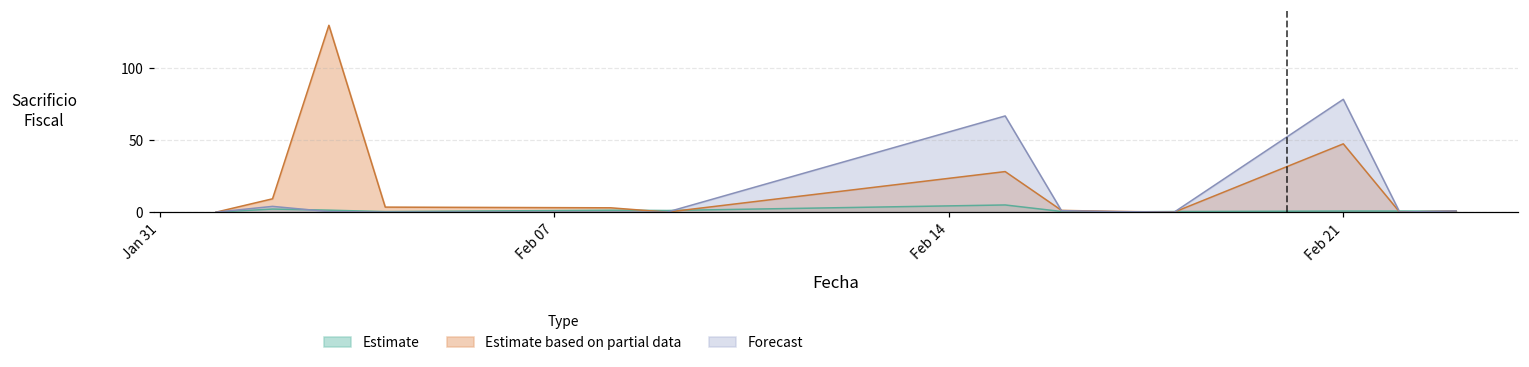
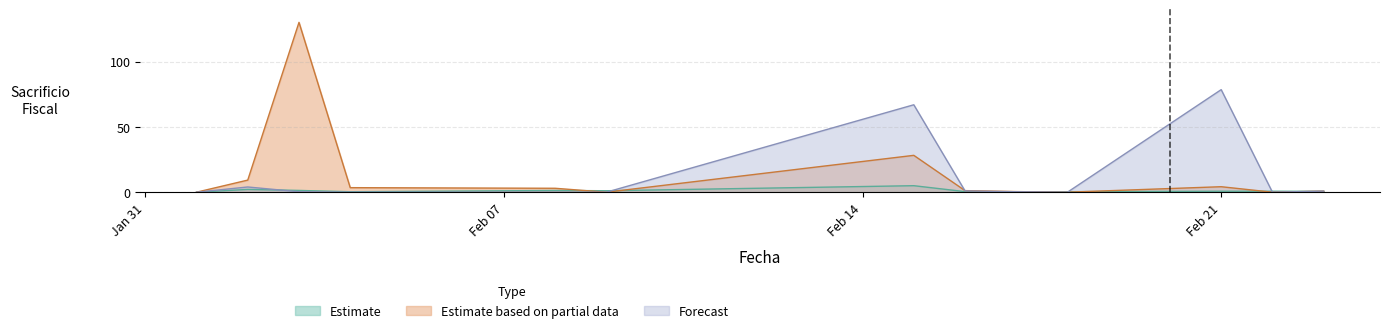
Estimate based on partial data, Feb 21: 48 -> 4
